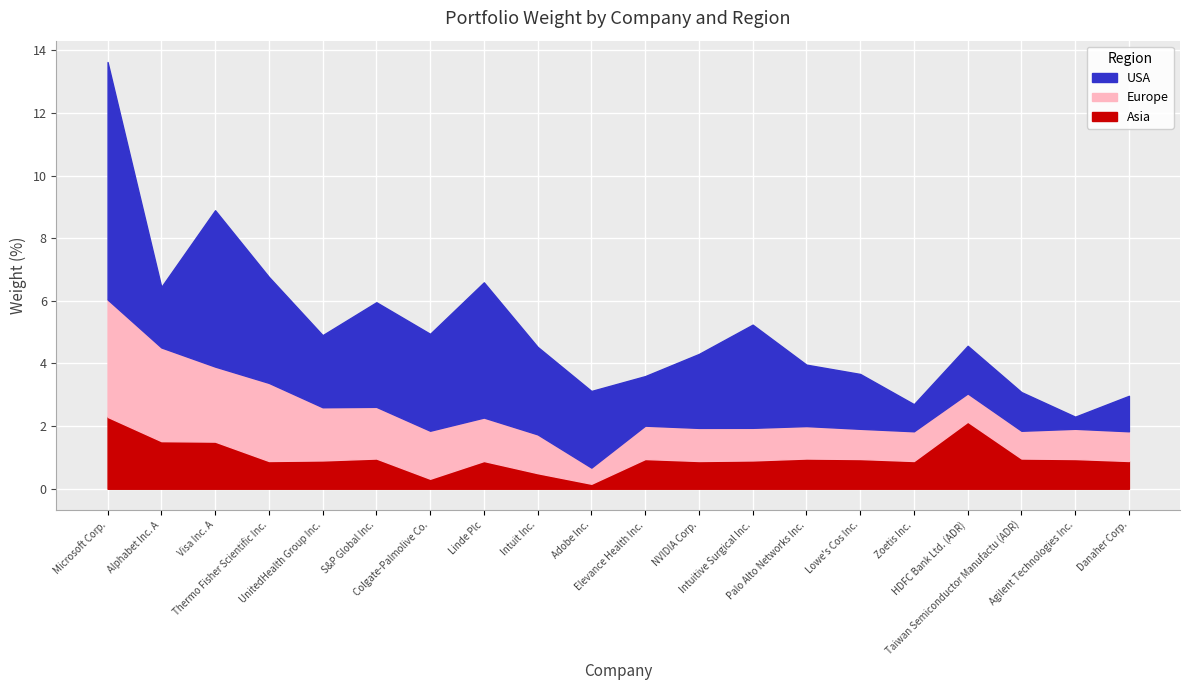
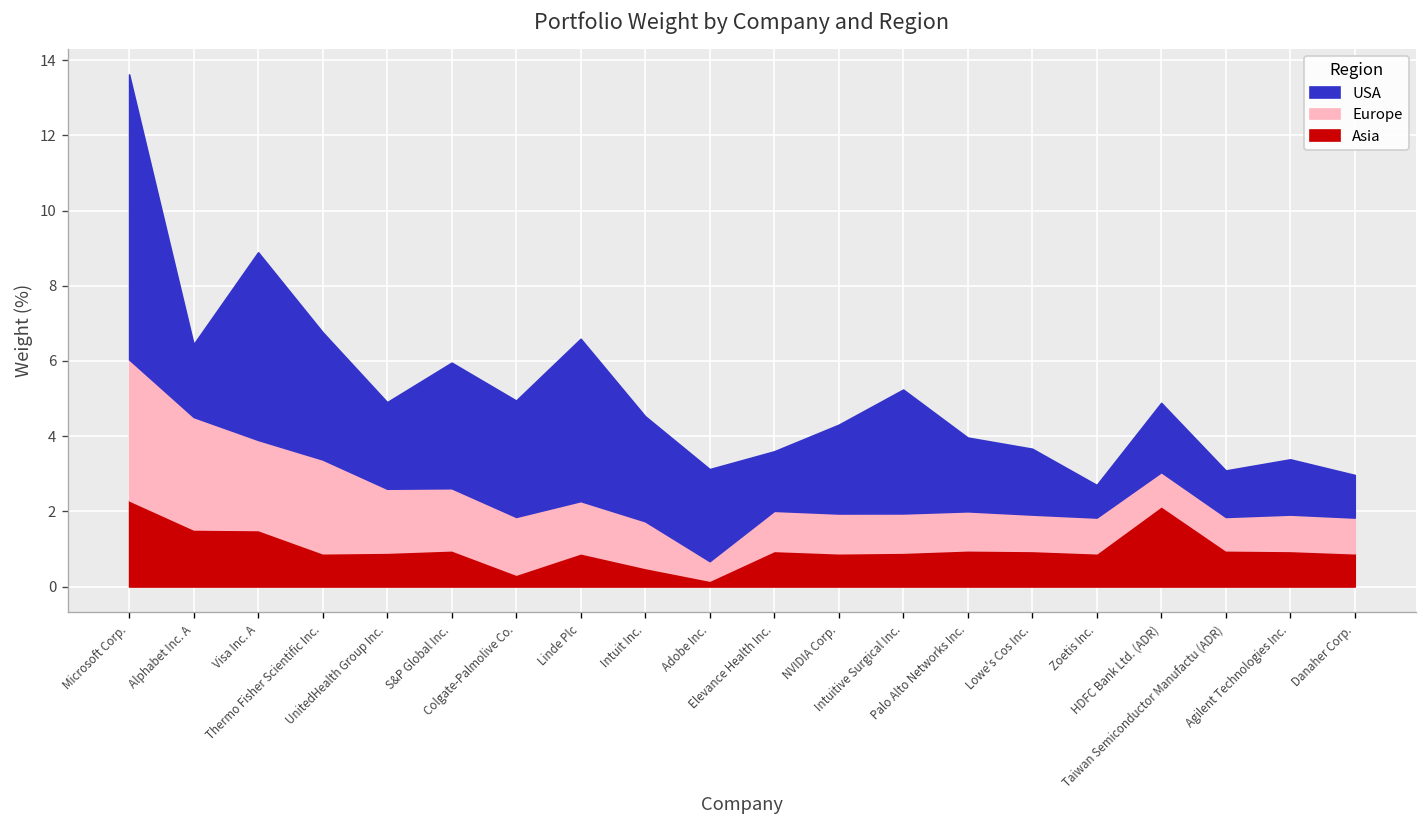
USA, HDFC Bank Ltd. (ADR): 1.5 -> 1.8
USA, Agilent Technologies Inc.: 0.4 -> 1.5
